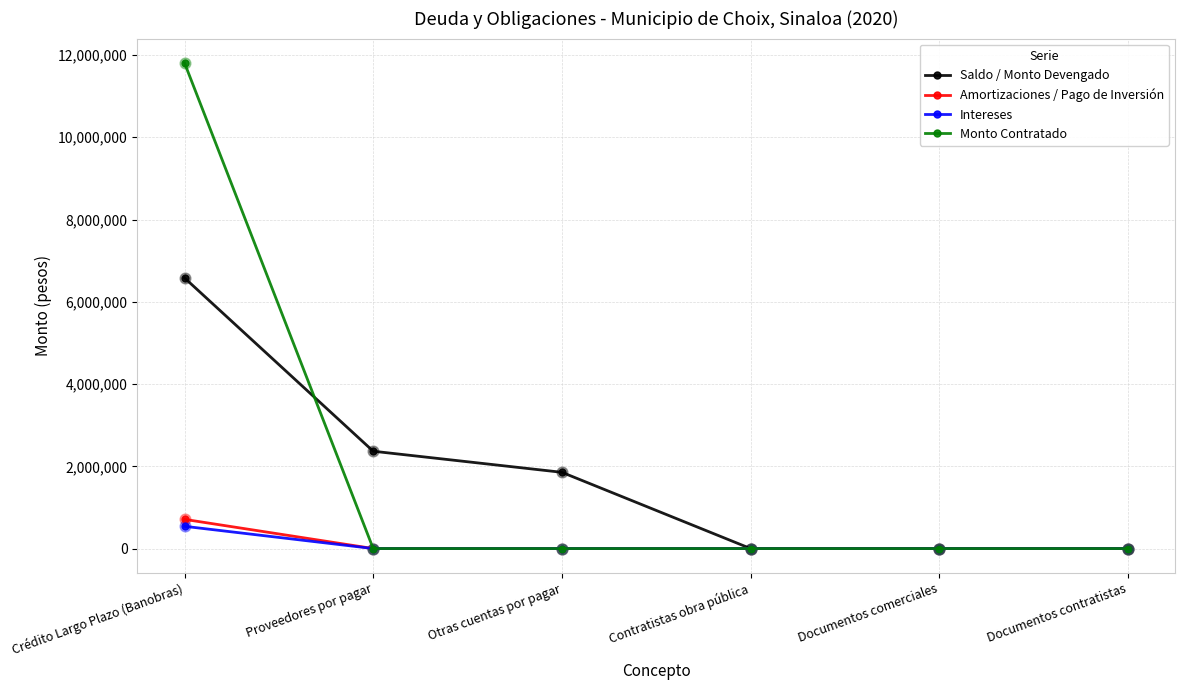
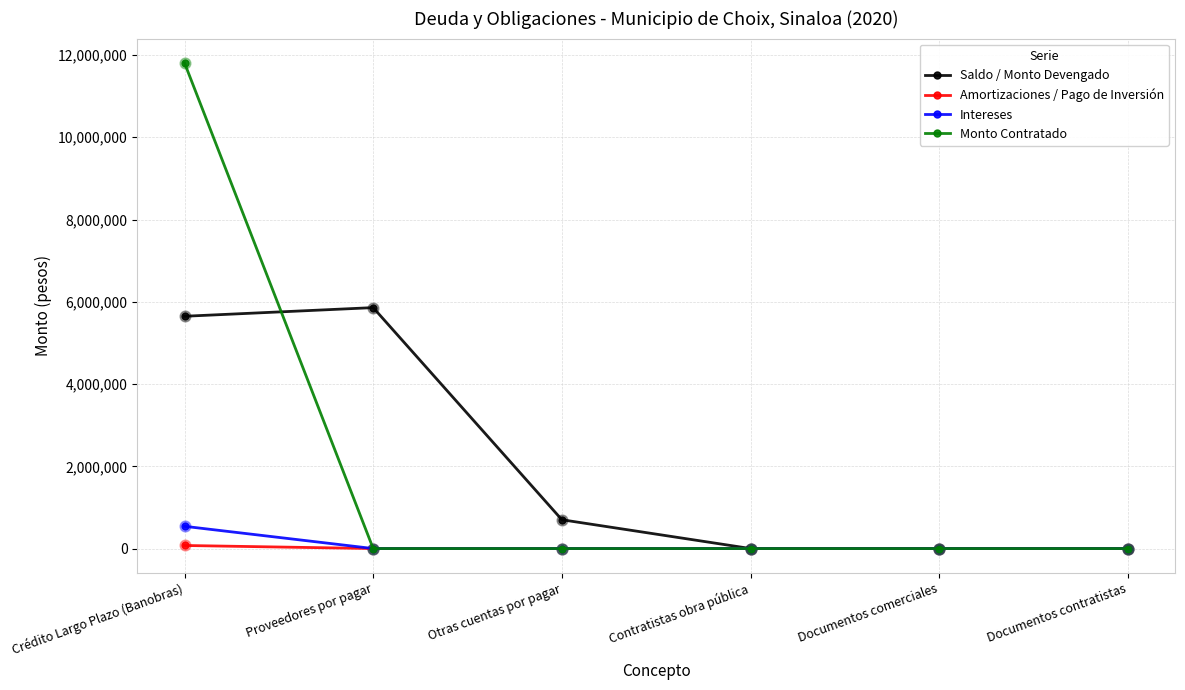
Saldo / Monto Devengado, Crédito Largo Plazo (Banobras): 6,600,000 -> 5,600,000
Amortizaciones / Pago de Inversión, Crédito Largo Plazo (Banobras): 700,000 -> 100,000
Saldo / Monto Devengado, Proveedores por pagar: 2,400,000 -> 5,900,000
Saldo / Monto Devengado, Otras cuentas por pagar: 1,900,000 -> 700,000
